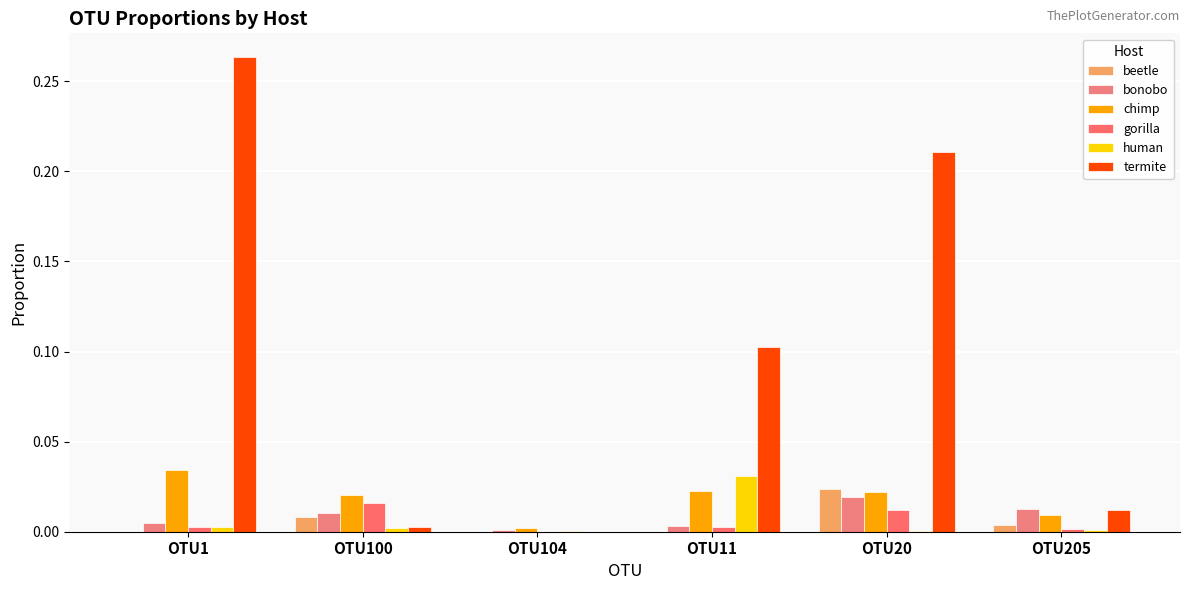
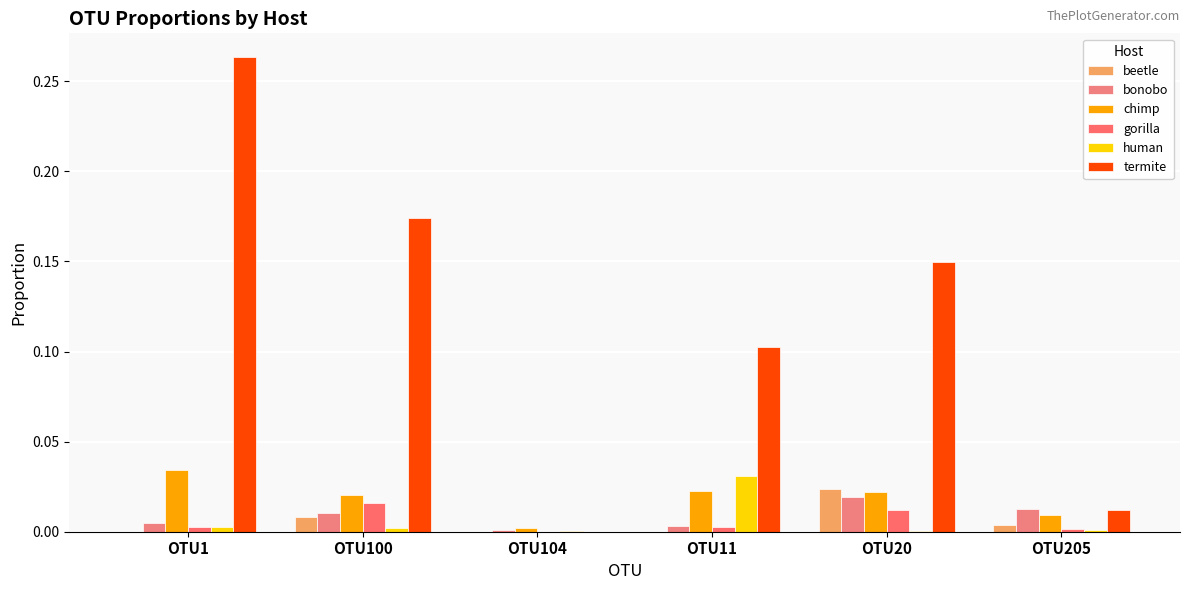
termite, OTU100: 0.003 -> 0.174
termite, OTU20: 0.211 -> 0.150
